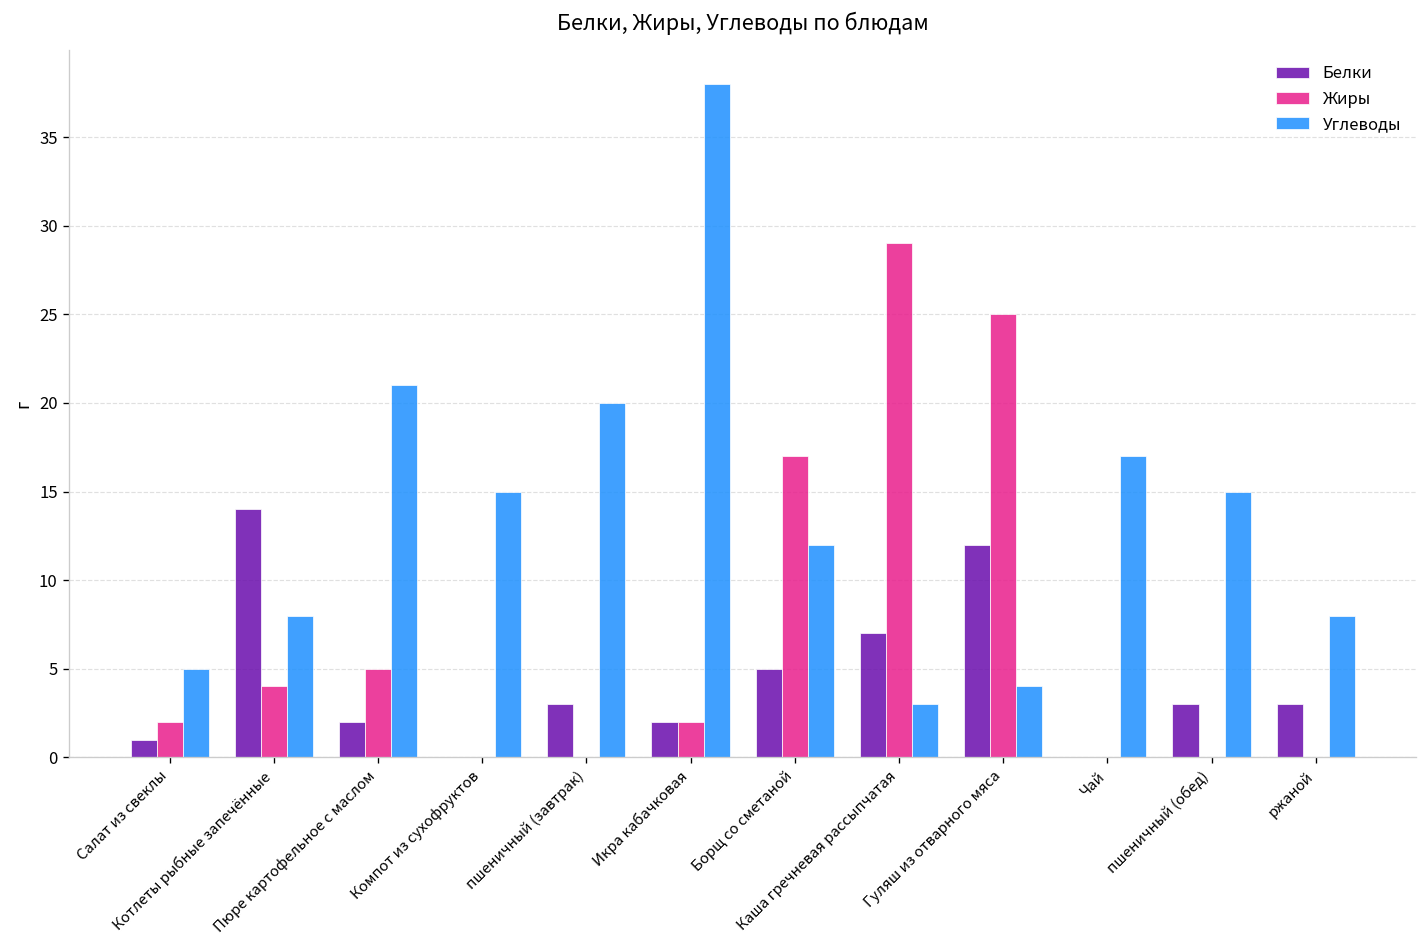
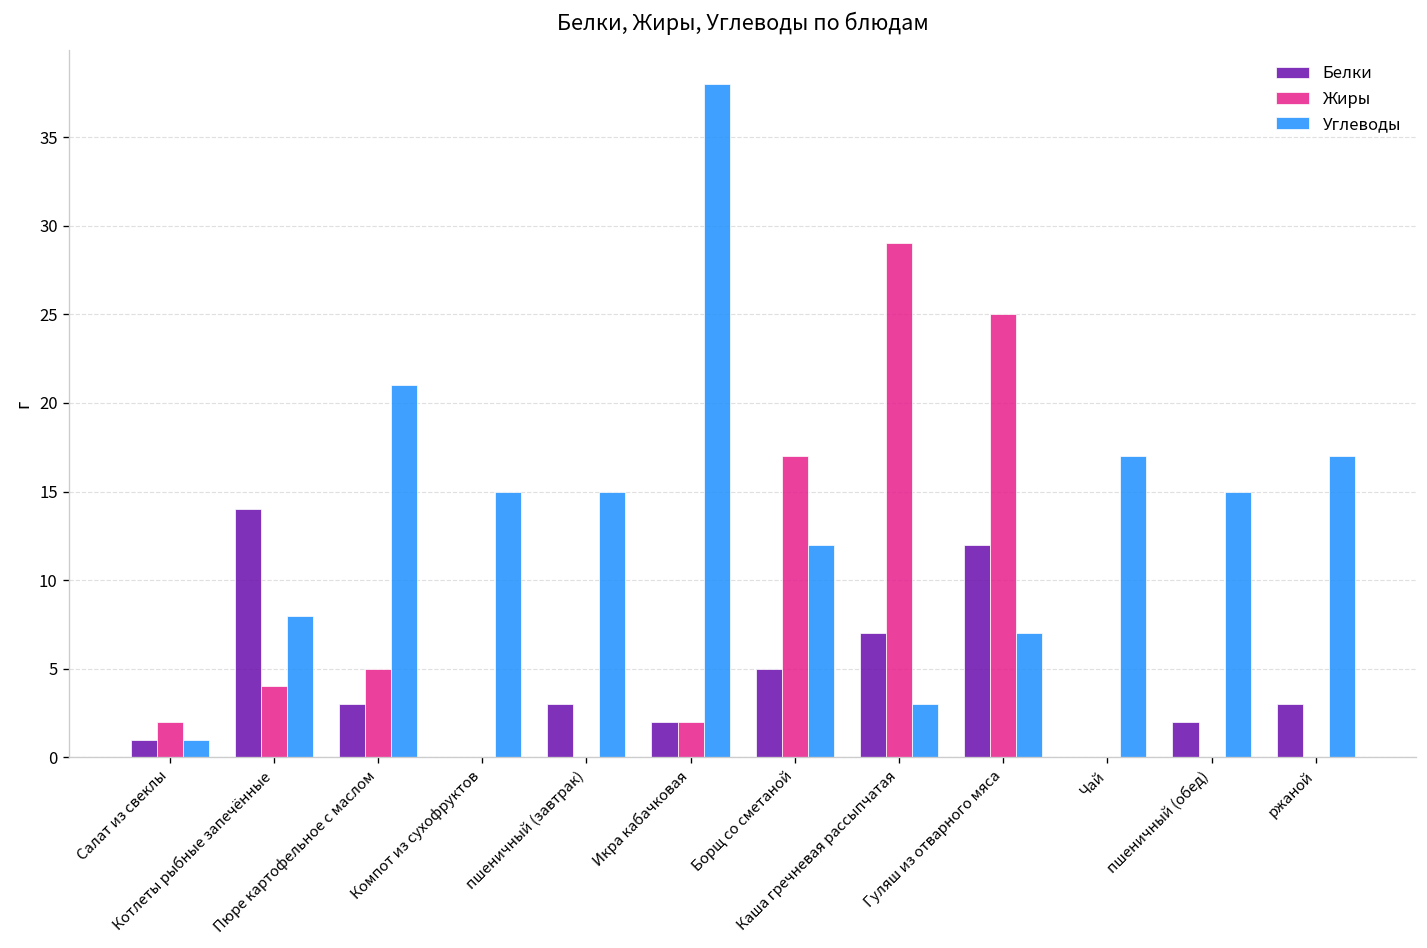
Углеводы, Салат из свеклы: 5 -> 1
Белки, Пюре картофельное с маслом: 2 -> 3
Углеводы, пшеничный (завтрак): 20 -> 15
Углеводы, Гуляш из отварного мяса: 4 -> 7
Белки, пшеничный (обед): 3 -> 2
Углеводы, ржаной: 8 -> 17
